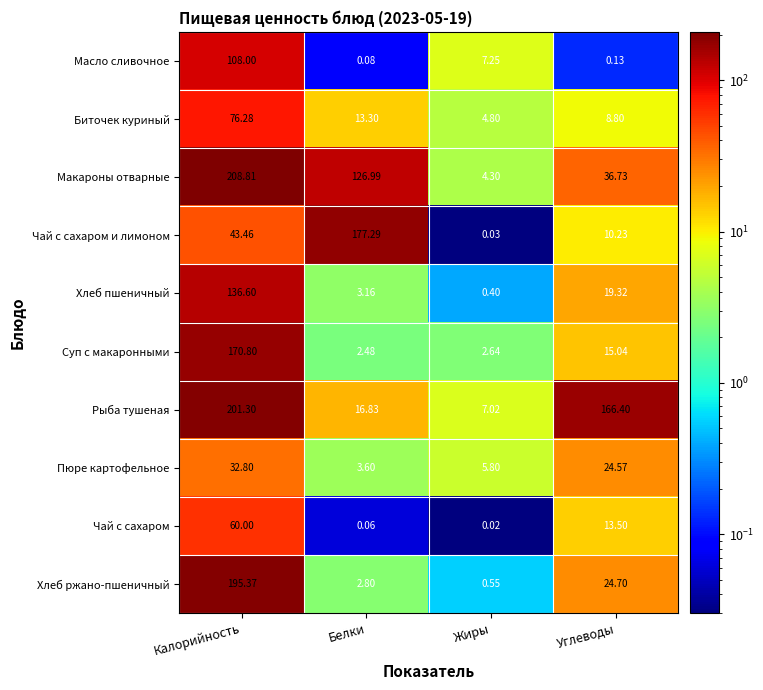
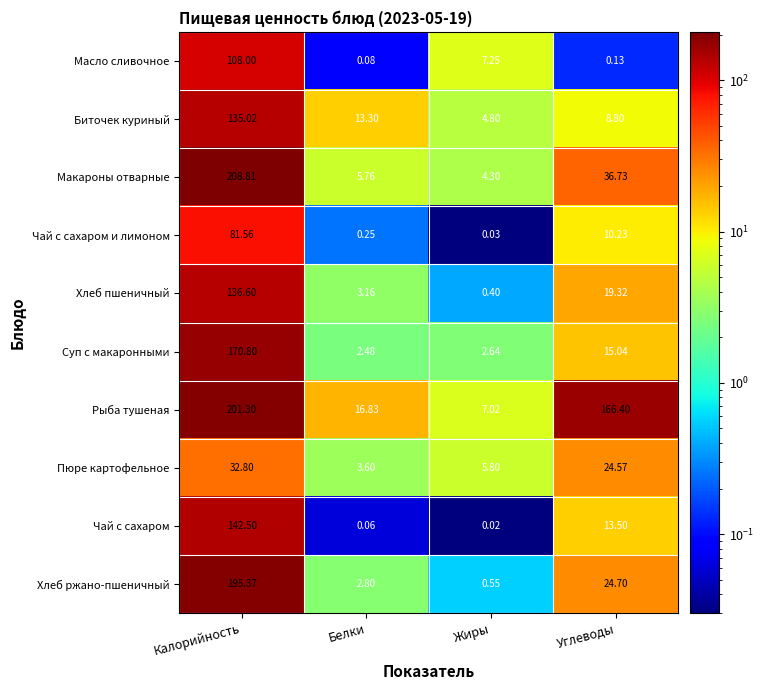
Биточек куриный, Калорийность: 76.28 -> 135.02
Макароны отварные, Белки: 126.99 -> 5.76
Чай с сахаром и лимоном, Калорийность: 43.46 -> 81.56
Чай с сахаром и лимоном, Белки: 177.29 -> 0.25
Чай с сахаром, Калорийность: 60.00 -> 142.50
